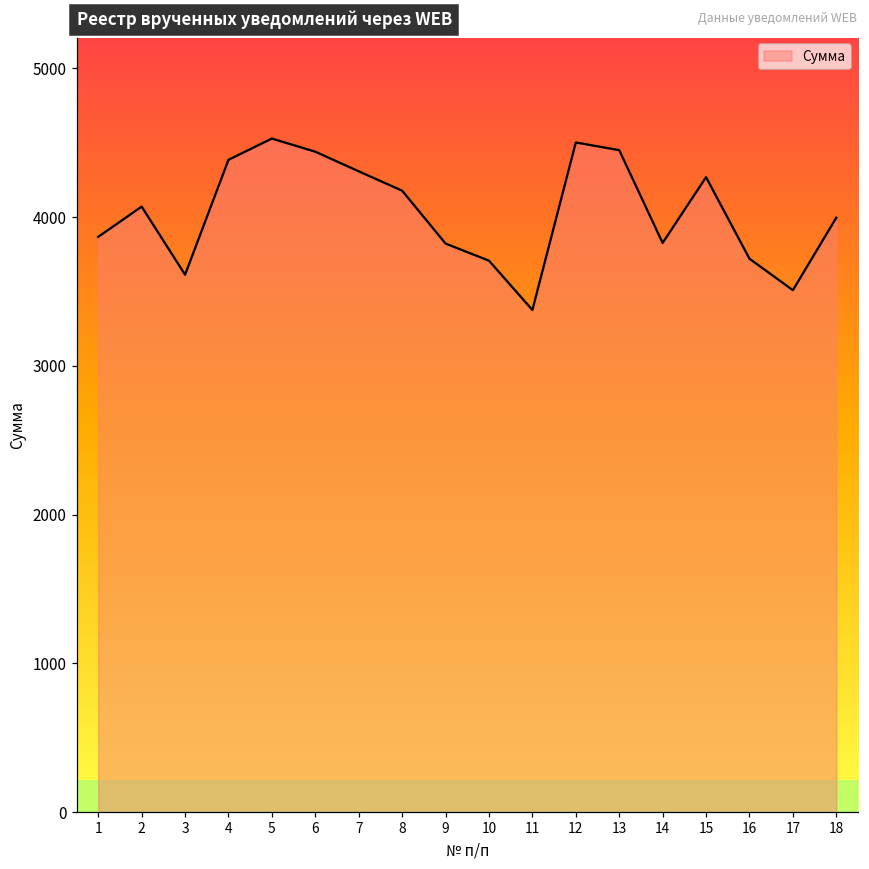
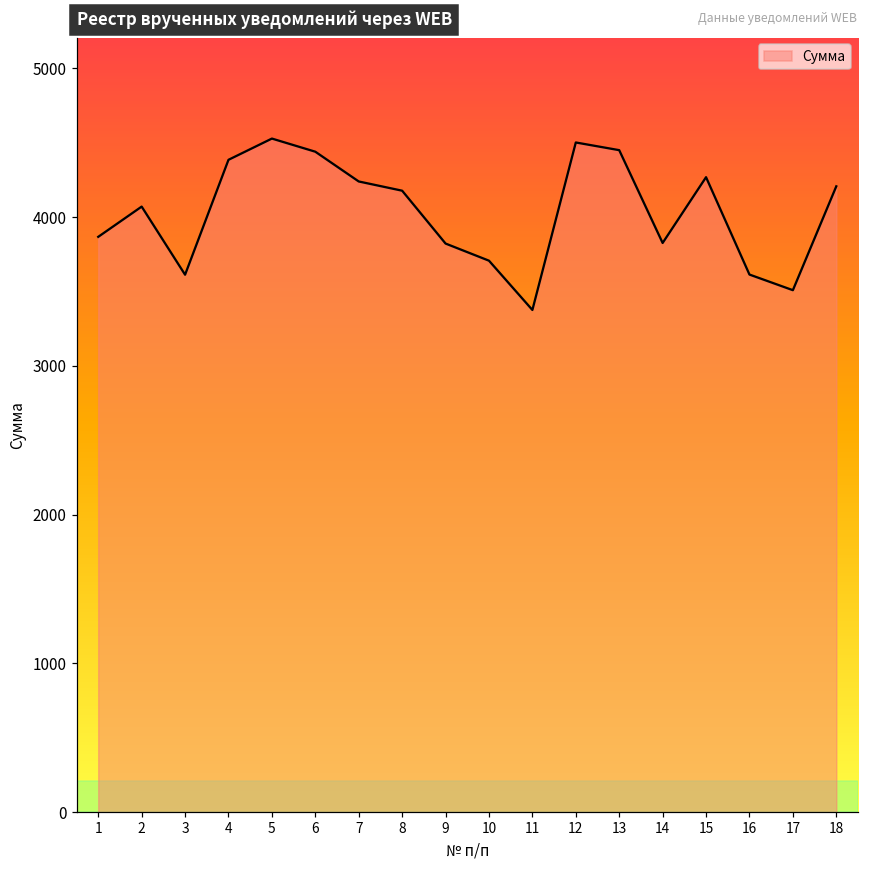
7: 4310 -> 4240
16: 3720 -> 3610
18: 4000 -> 4210
